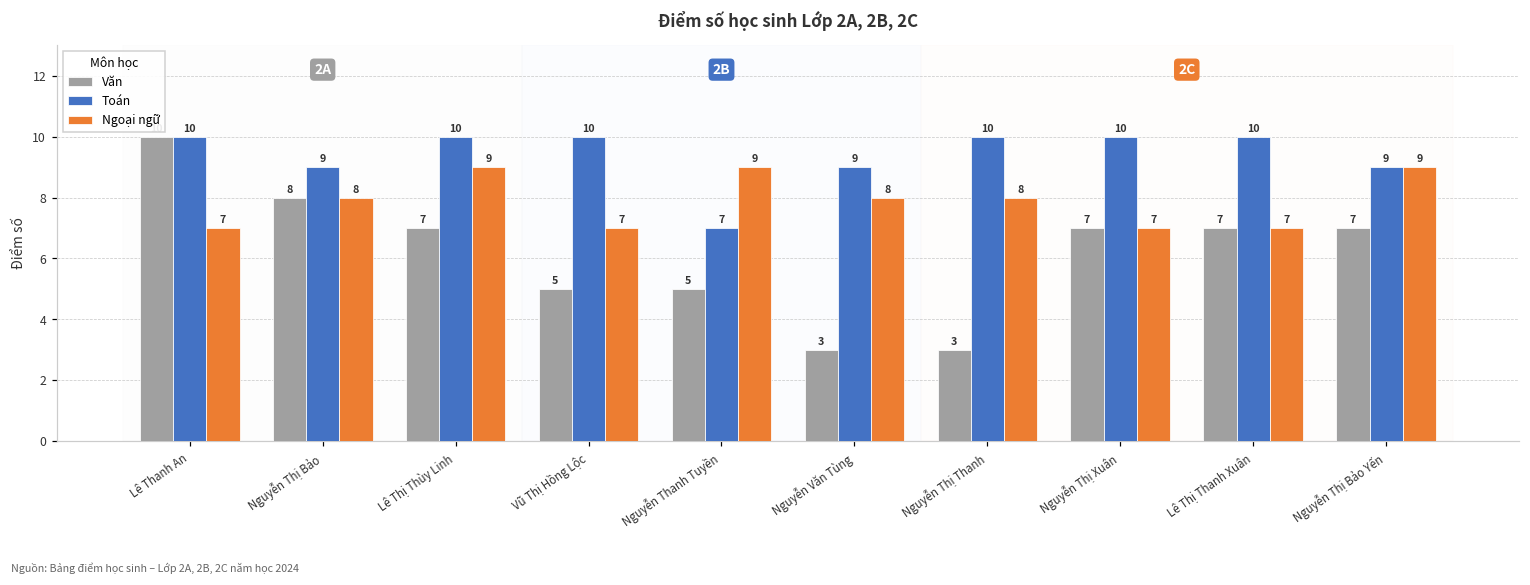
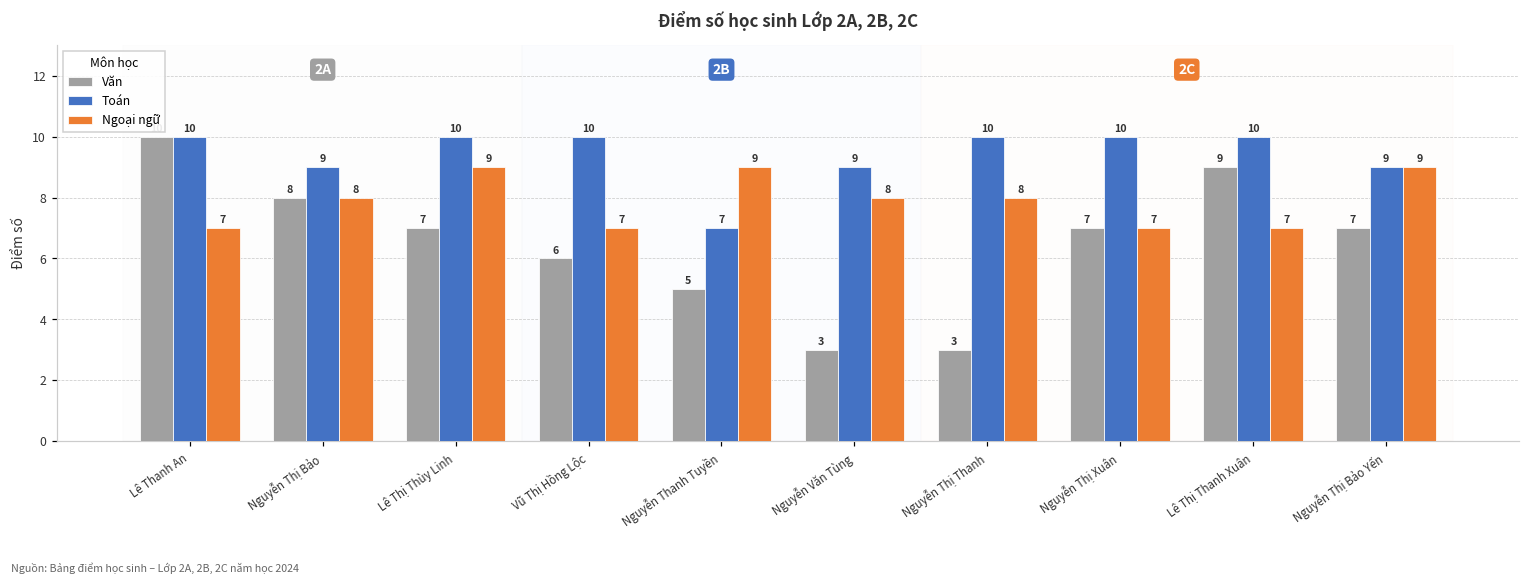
Văn, Vũ Thị Hồng Lộc: 5 -> 6
Văn, Lê Thị Thanh Xuân: 7 -> 9
